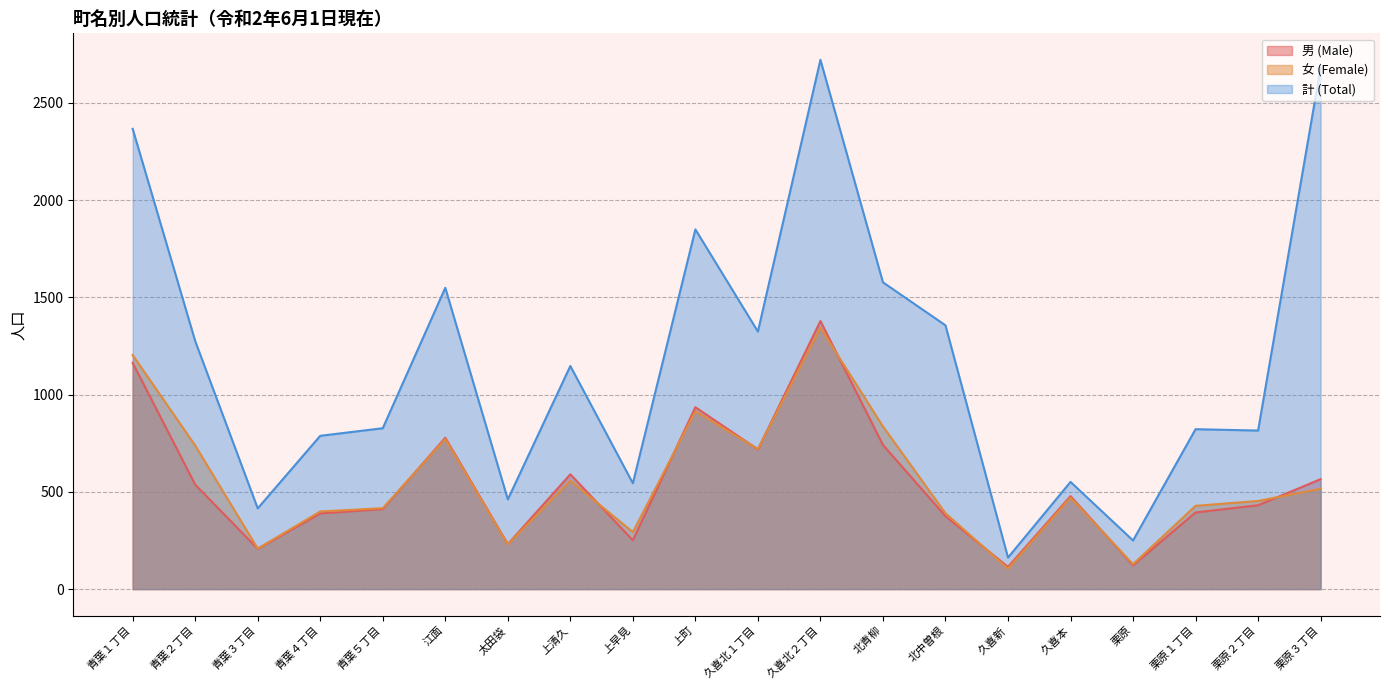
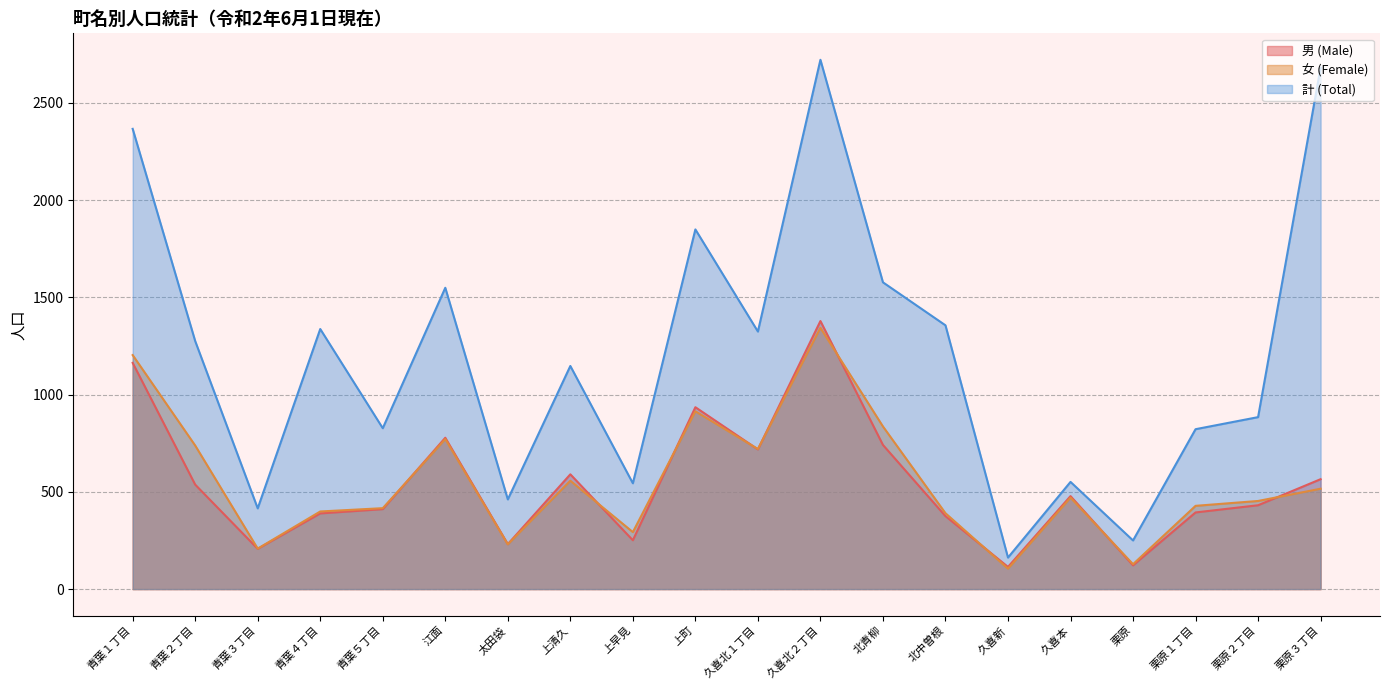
計 (Total), 青葉４丁目: 790 -> 1340
計 (Total), 栗原２丁目: 820 -> 880
